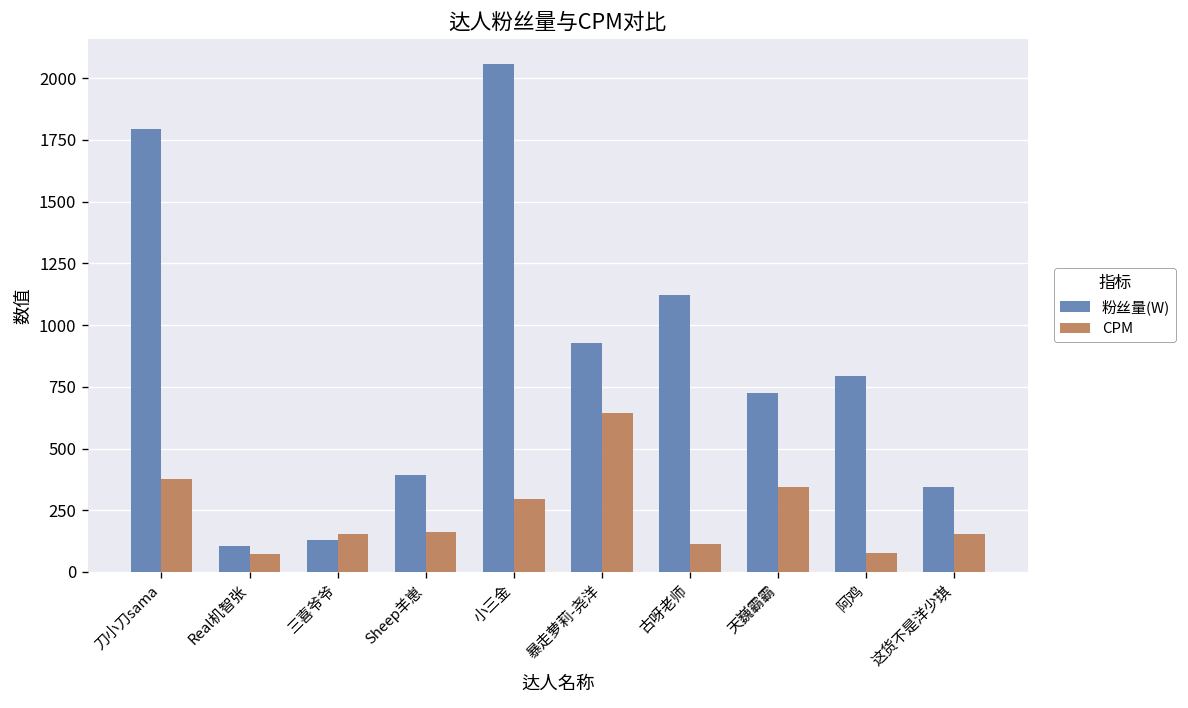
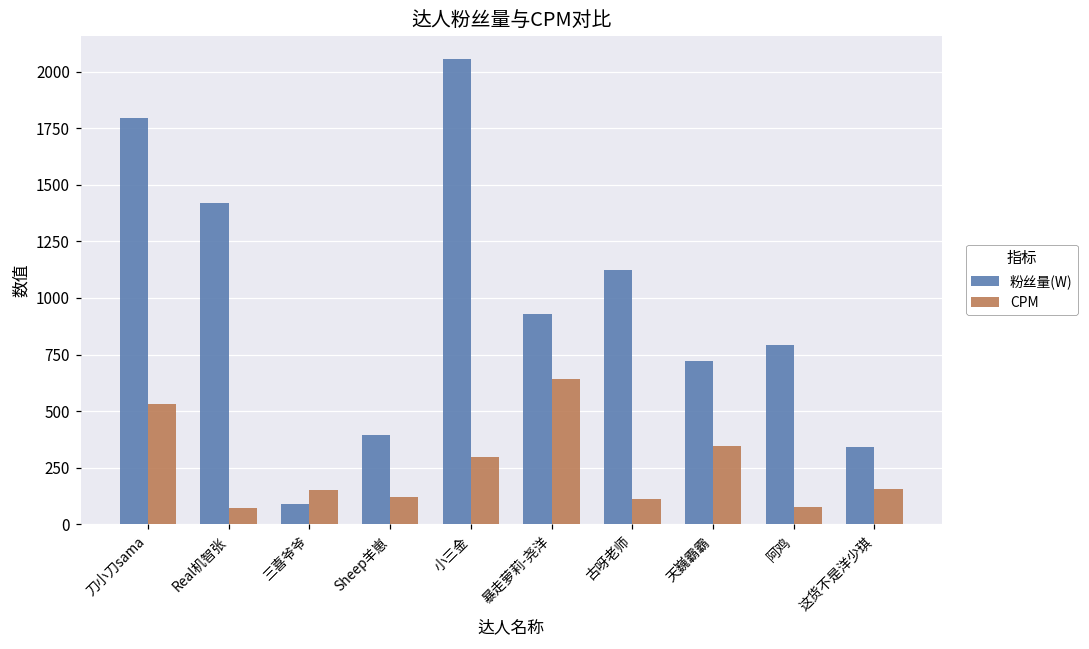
CPM, 刀小刀sama: 380 -> 530
粉丝量(W), Real机智张: 110 -> 1420
粉丝量(W), 三喜爷爷: 130 -> 90
CPM, Sheep羊崽: 160 -> 120
